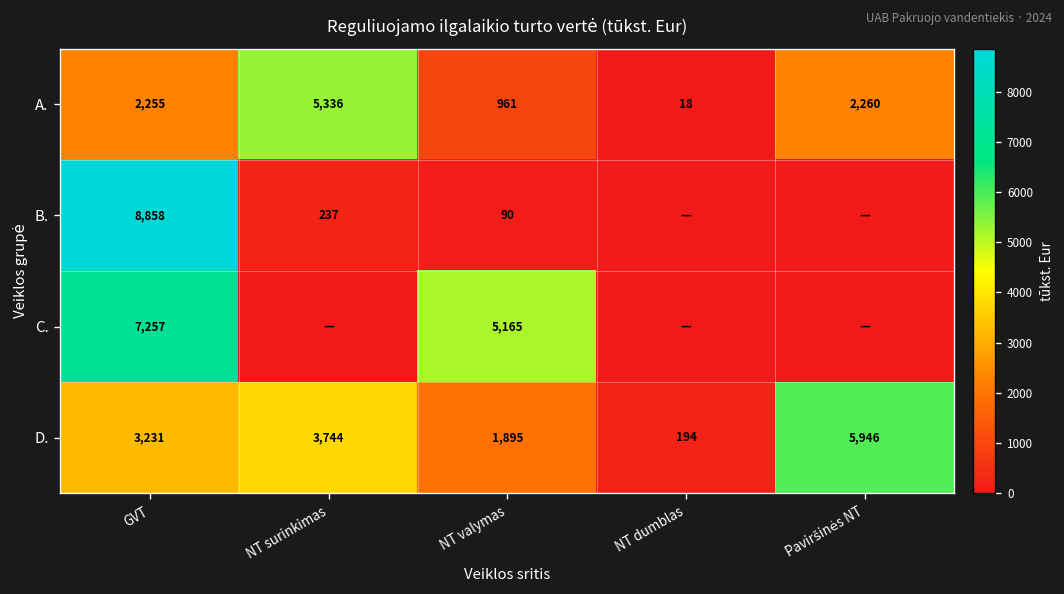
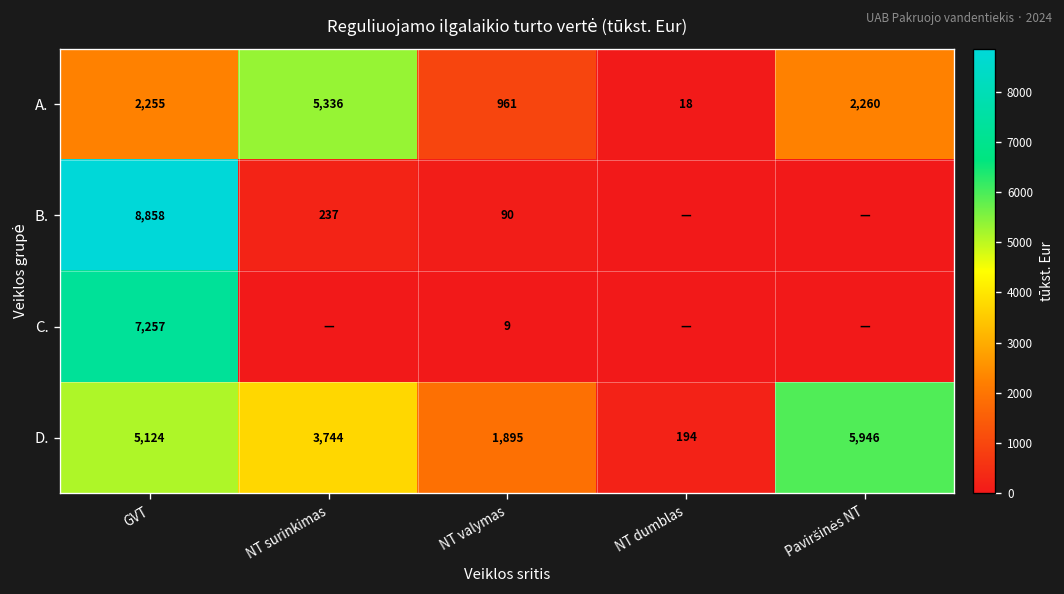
C., NT valymas: 5,165 -> 9
D., GVT: 3,231 -> 5,124
